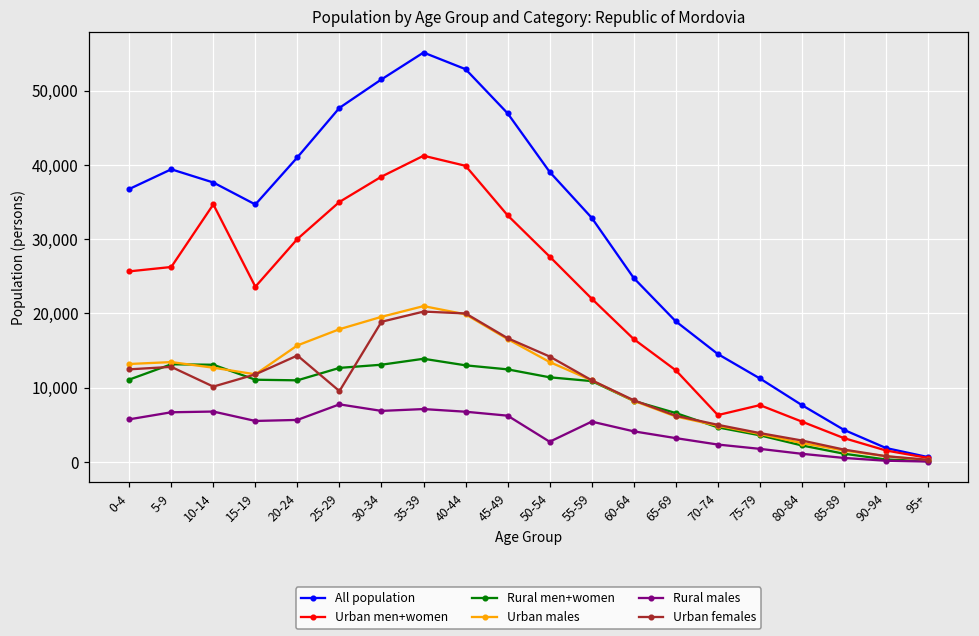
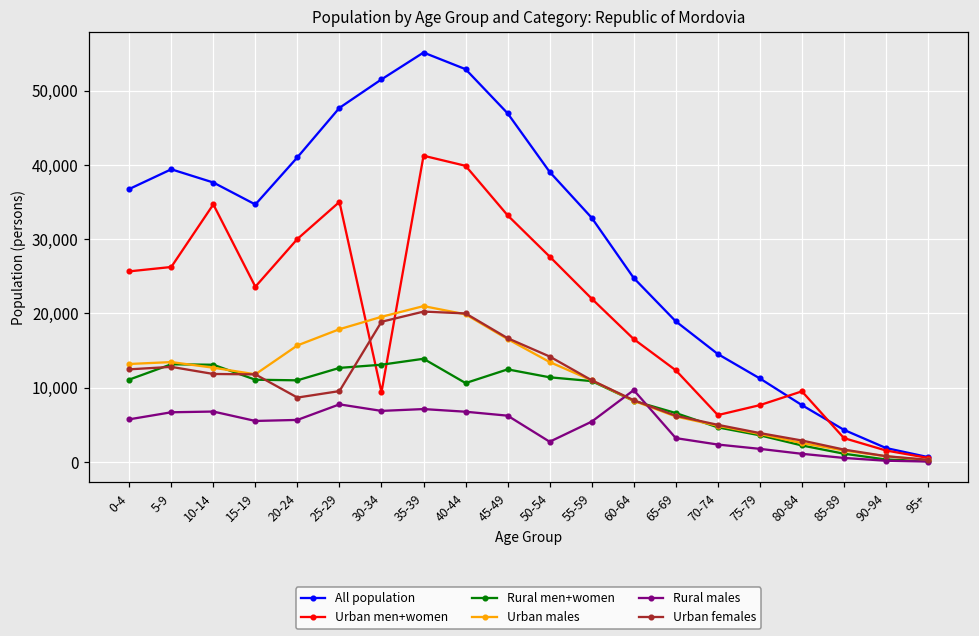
Urban females, 10-14: 10,000 -> 12,000
Urban females, 20-24: 14,000 -> 9,000
Urban men+women, 30-34: 38,000 -> 9,000
Rural men+women, 40-44: 13,000 -> 11,000
Rural males, 60-64: 4,000 -> 10,000
Urban men+women, 80-84: 5,000 -> 10,000
